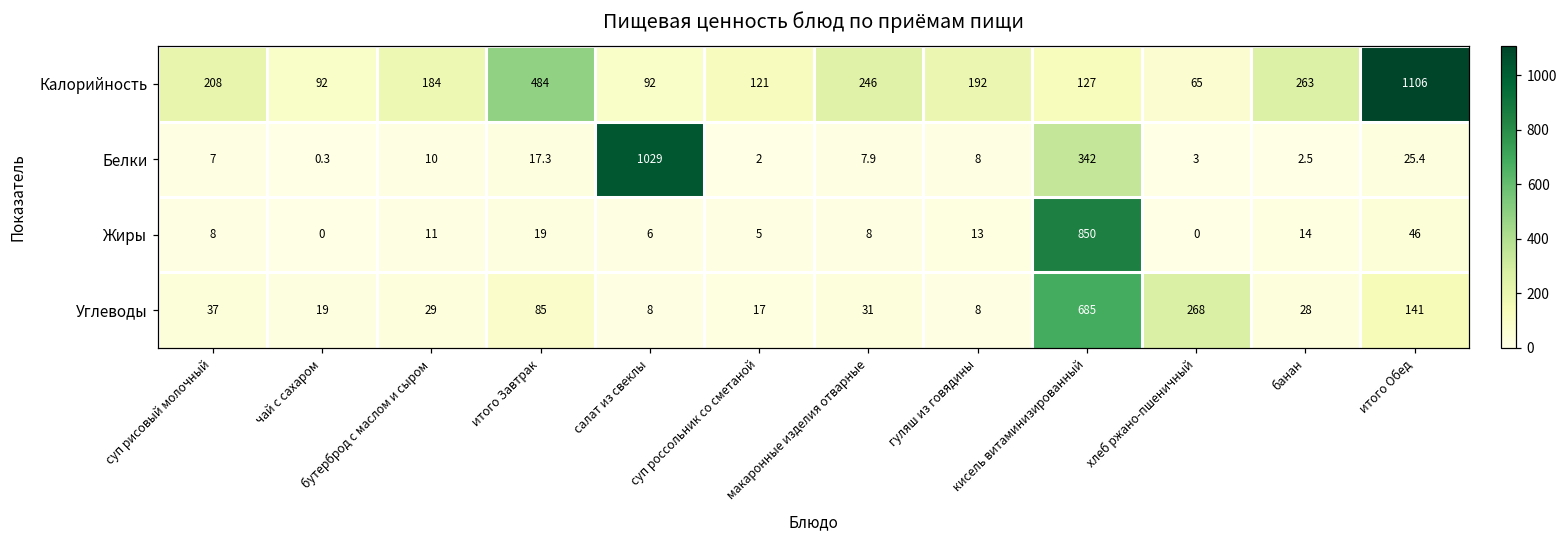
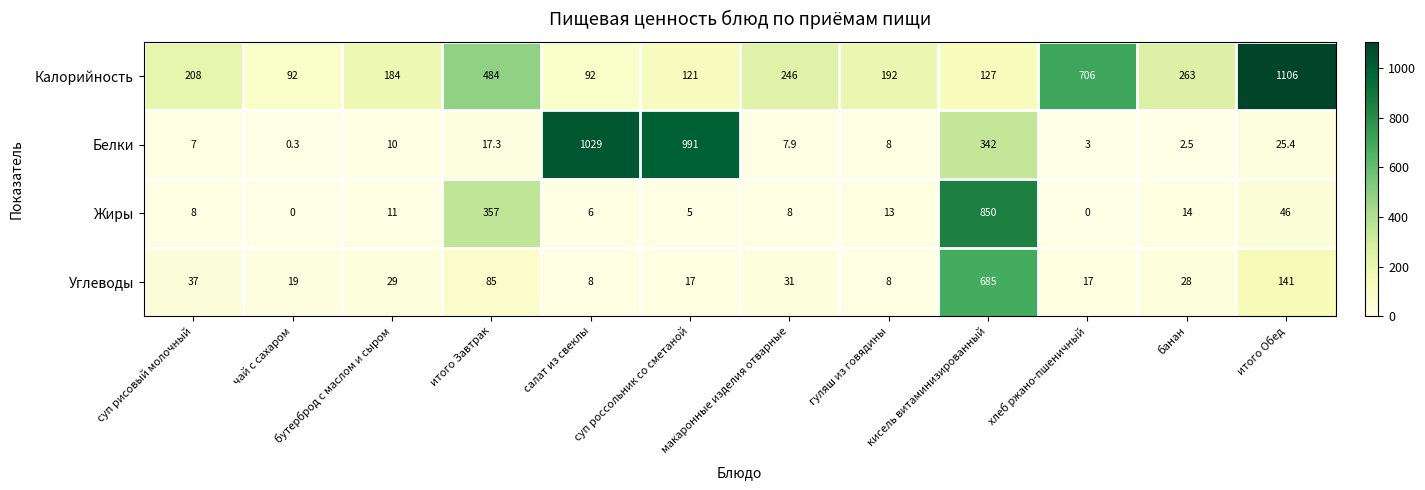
Калорийность, хлеб ржано-пшеничный: 65 -> 706
Белки, суп россольник со сметаной: 2 -> 991
Жиры, итого Завтрак: 19 -> 357
Углеводы, хлеб ржано-пшеничный: 268 -> 17
